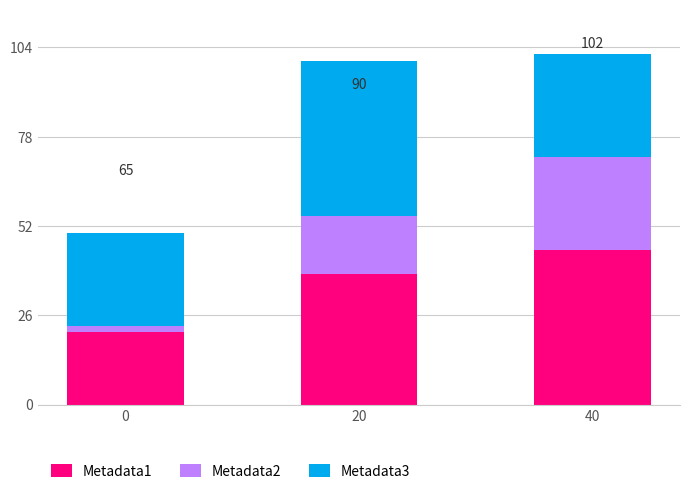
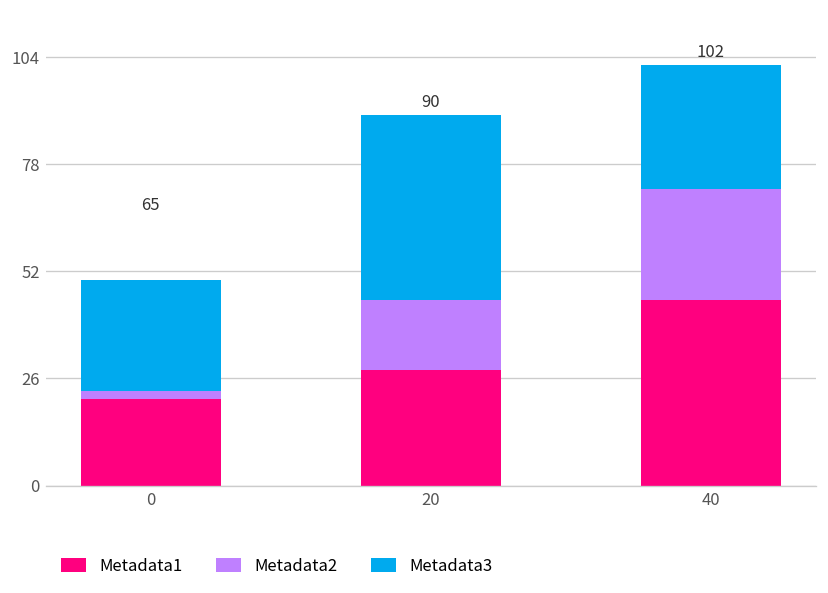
Metadata1, 20: 38 -> 28
